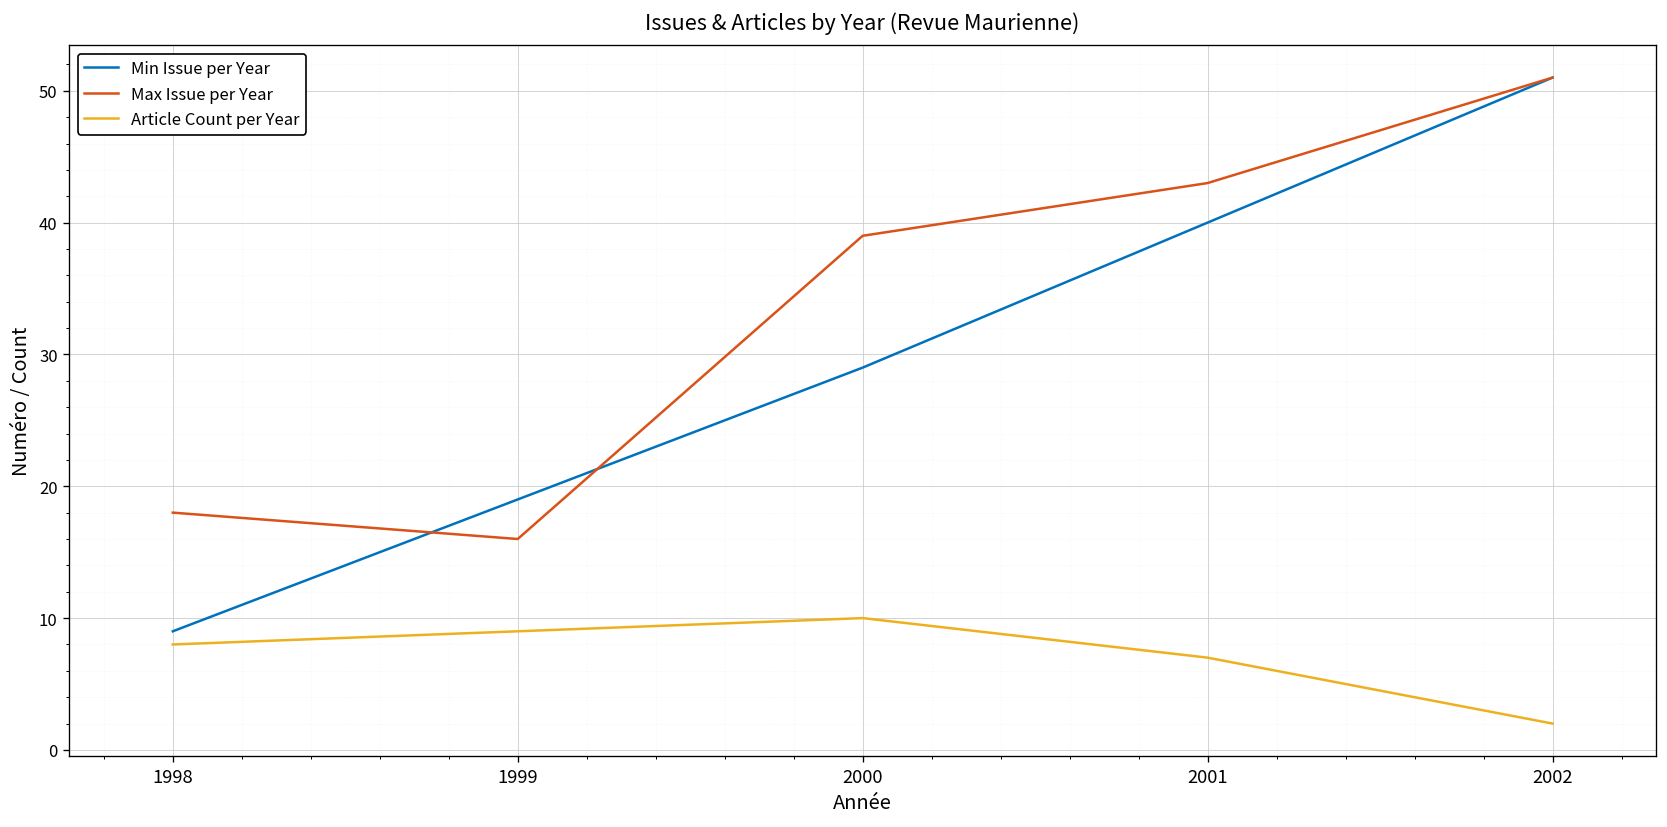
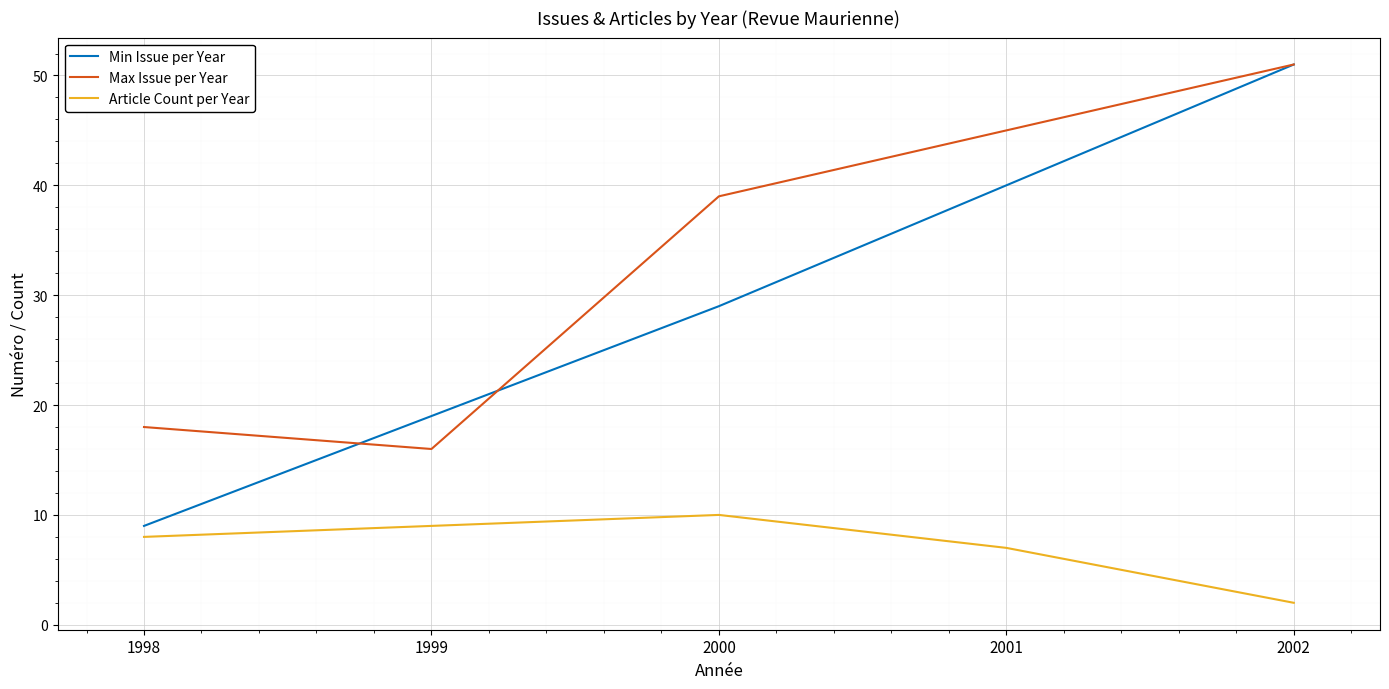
Max Issue per Year, 2001: 43 -> 45
